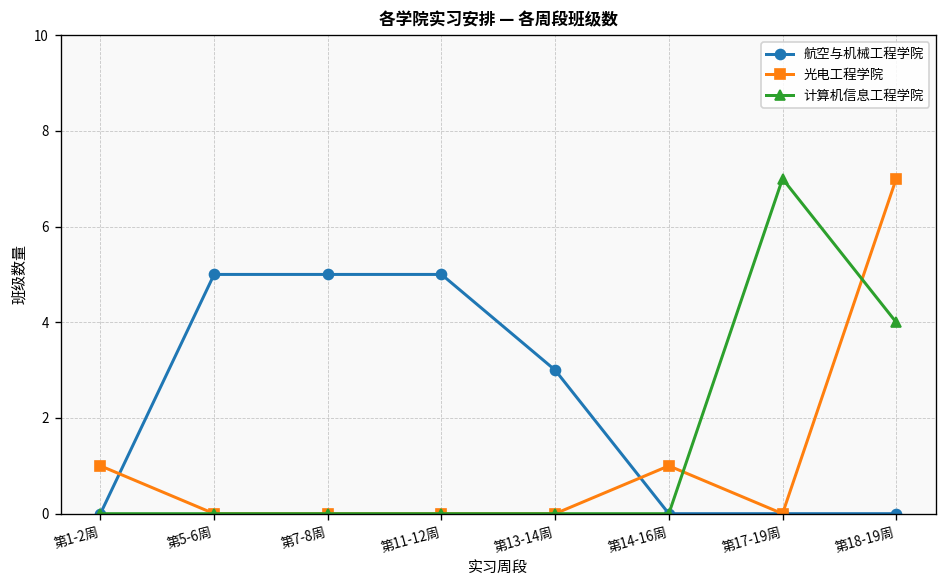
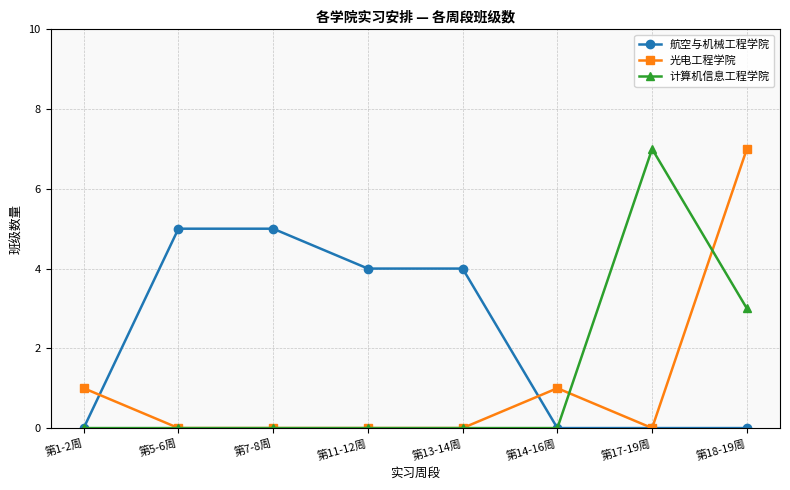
航空与机械工程学院, 第11-12周: 5 -> 4
航空与机械工程学院, 第13-14周: 3 -> 4
计算机信息工程学院, 第18-19周: 4 -> 3
